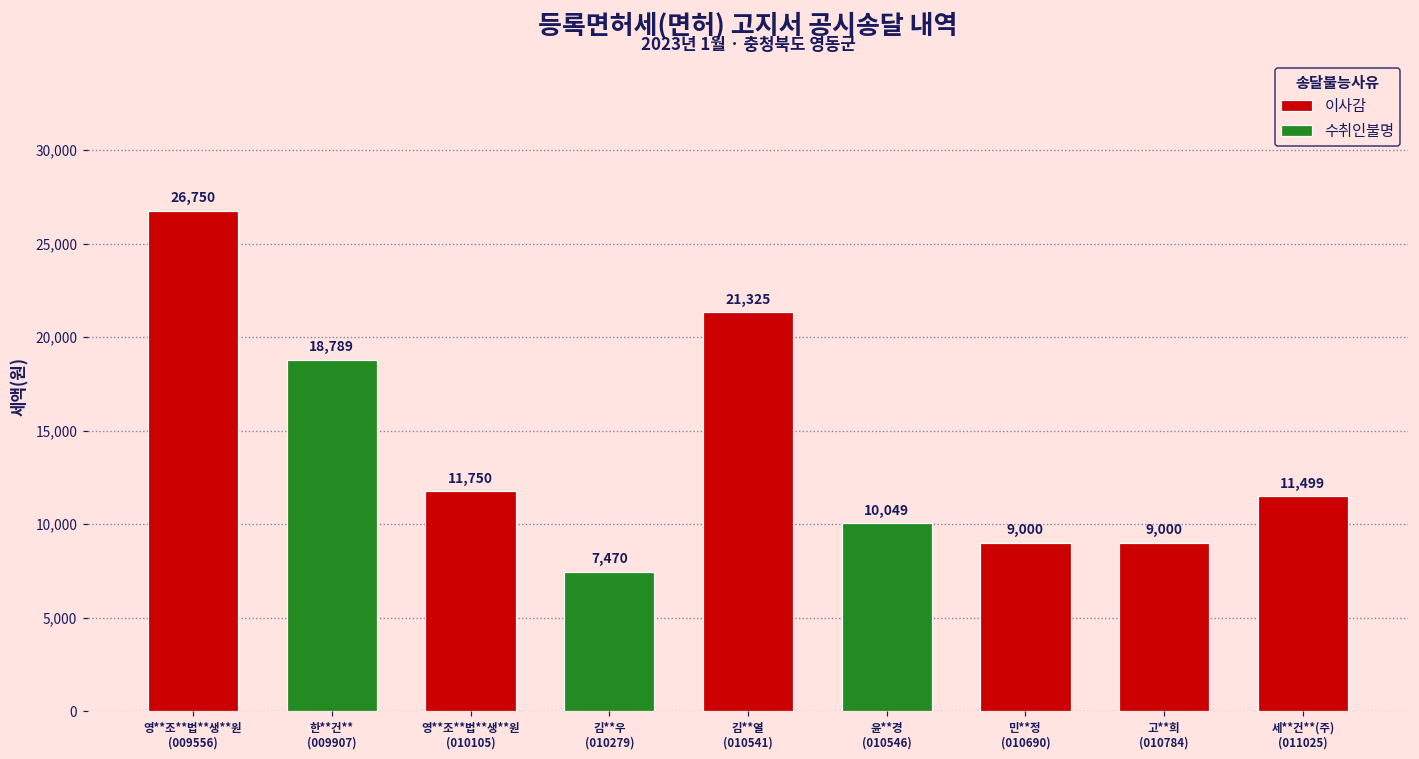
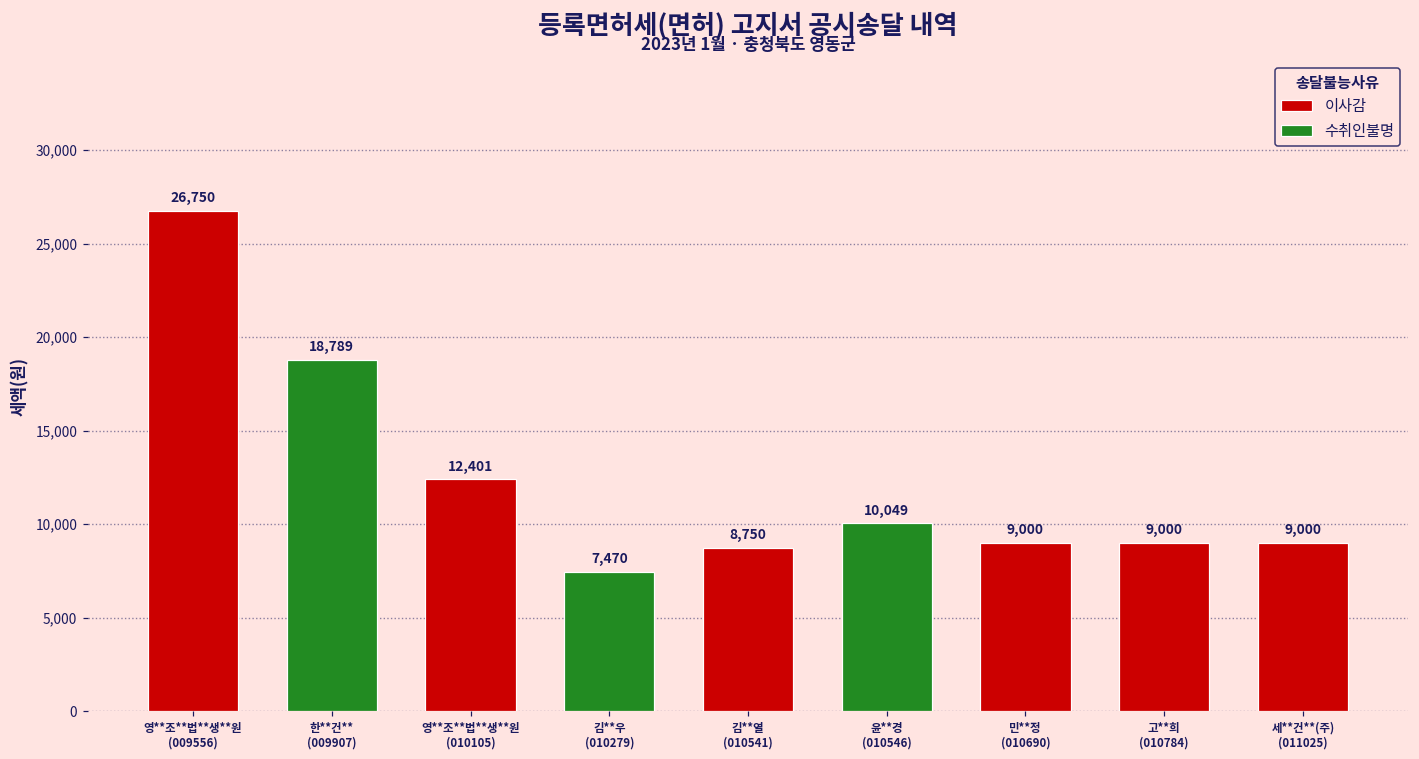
영**조**법**생**원 (010105): 11,750 -> 12,401
김**열 (010541): 21,325 -> 8,750
세**건**(주) (011025): 11,499 -> 9,000
